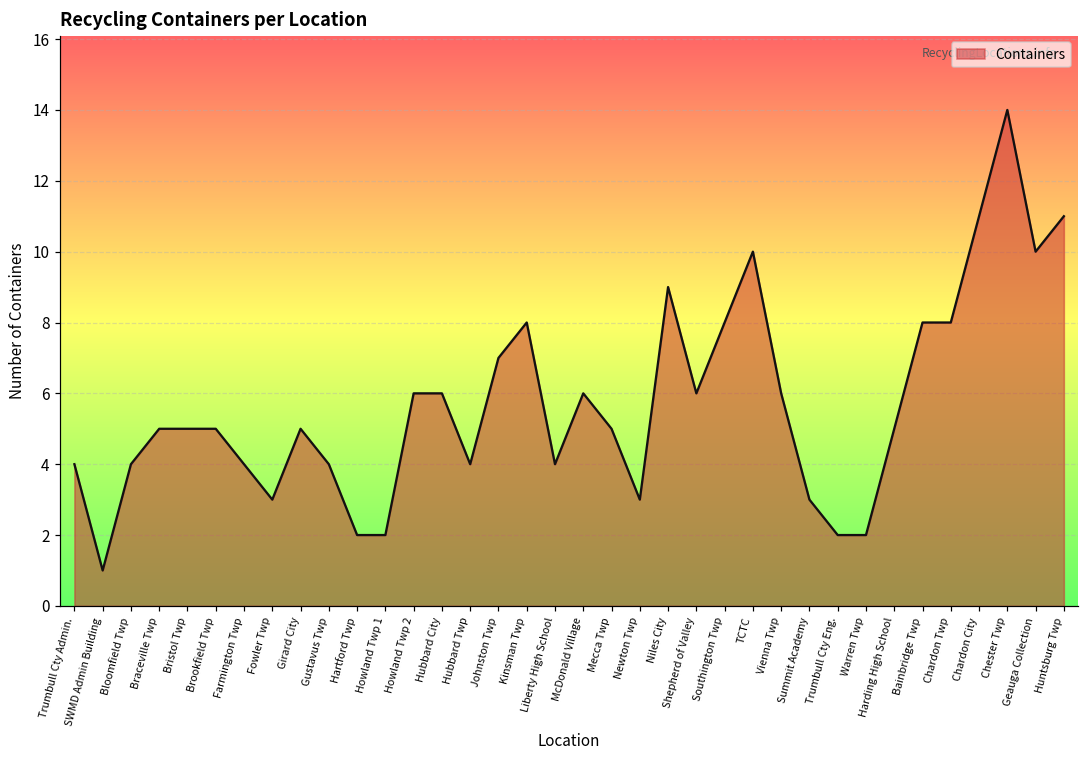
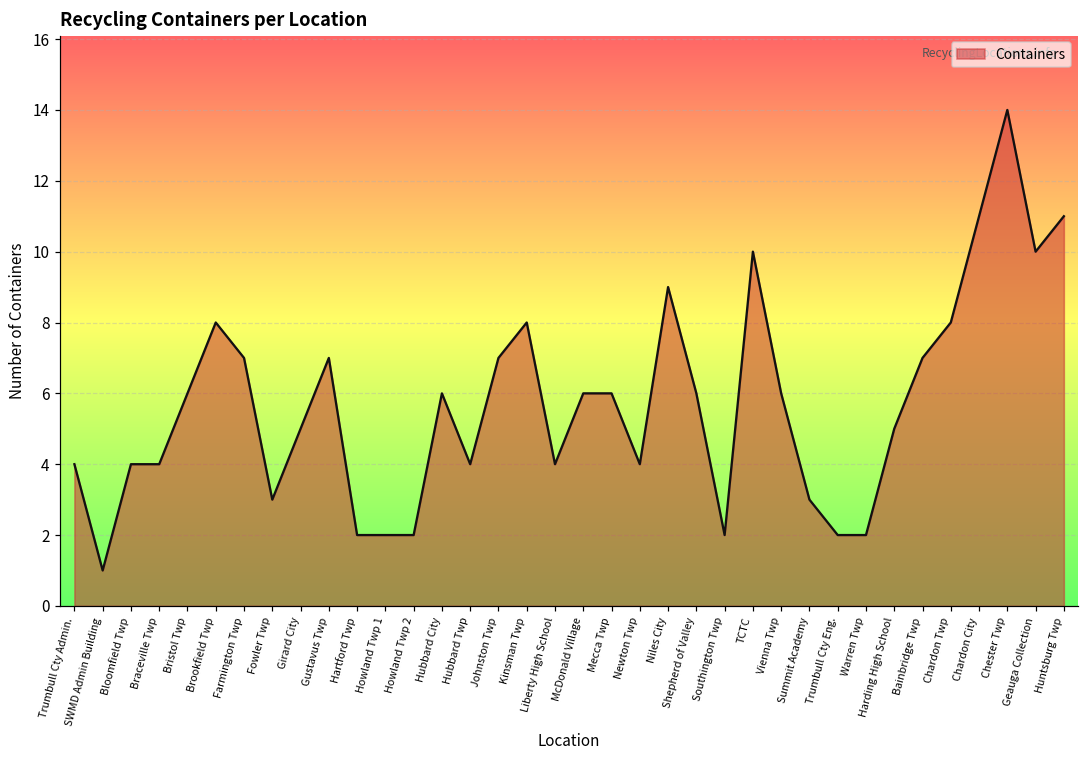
Braceville Twp: 5 -> 4
Bristol Twp: 5 -> 6
Brookfield Twp: 5 -> 8
Farmington Twp: 4 -> 7
Gustavus Twp: 4 -> 7
Howland Twp 2: 6 -> 2
Mecca Twp: 5 -> 6
Newton Twp: 3 -> 4
Southington Twp: 8 -> 2
Bainbridge Twp: 8 -> 7
